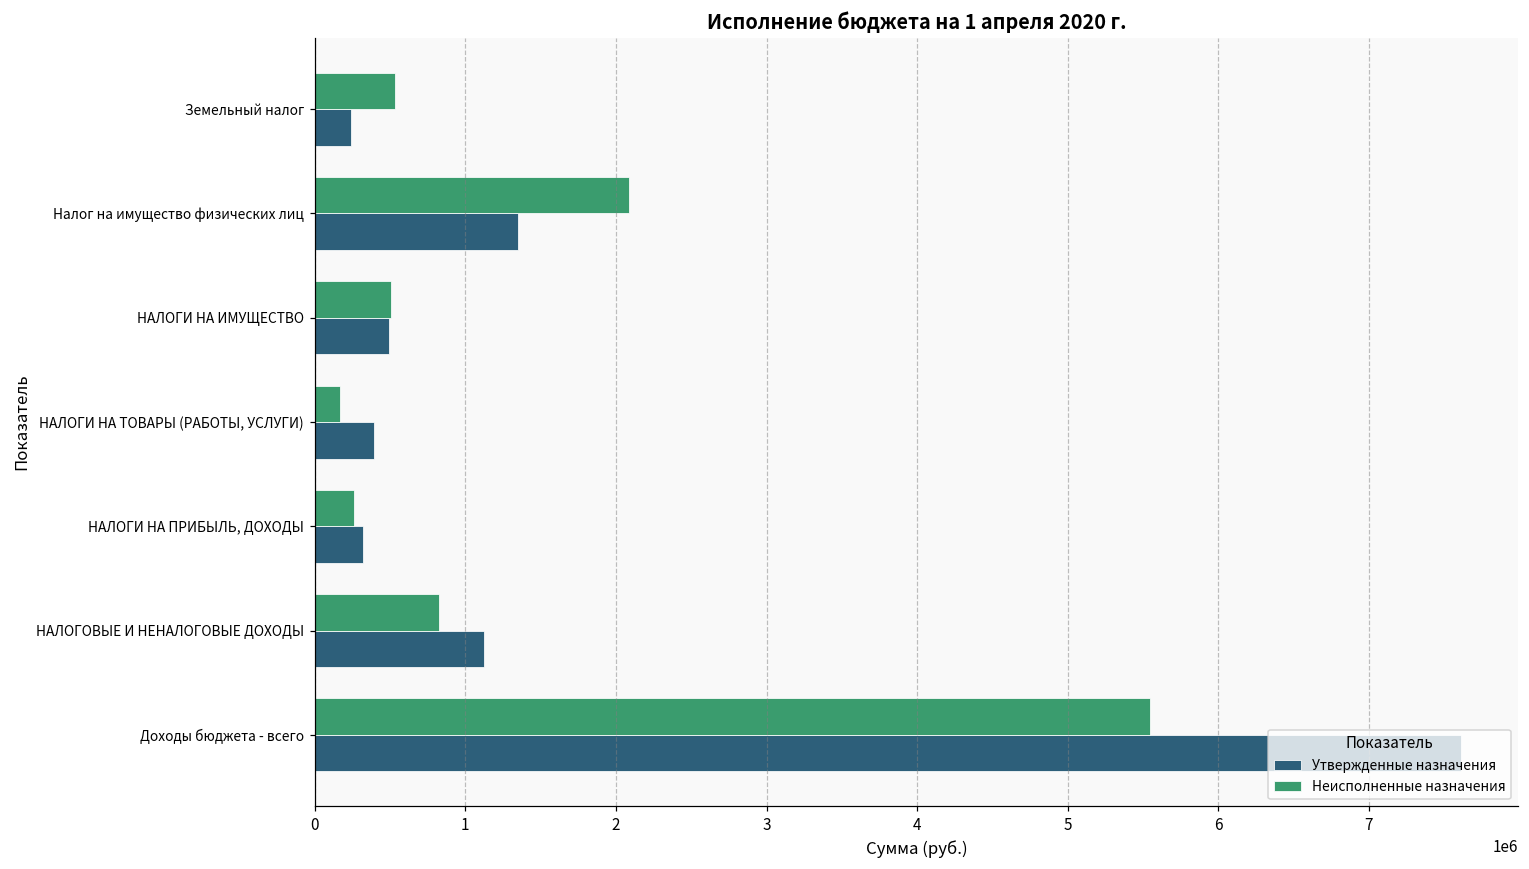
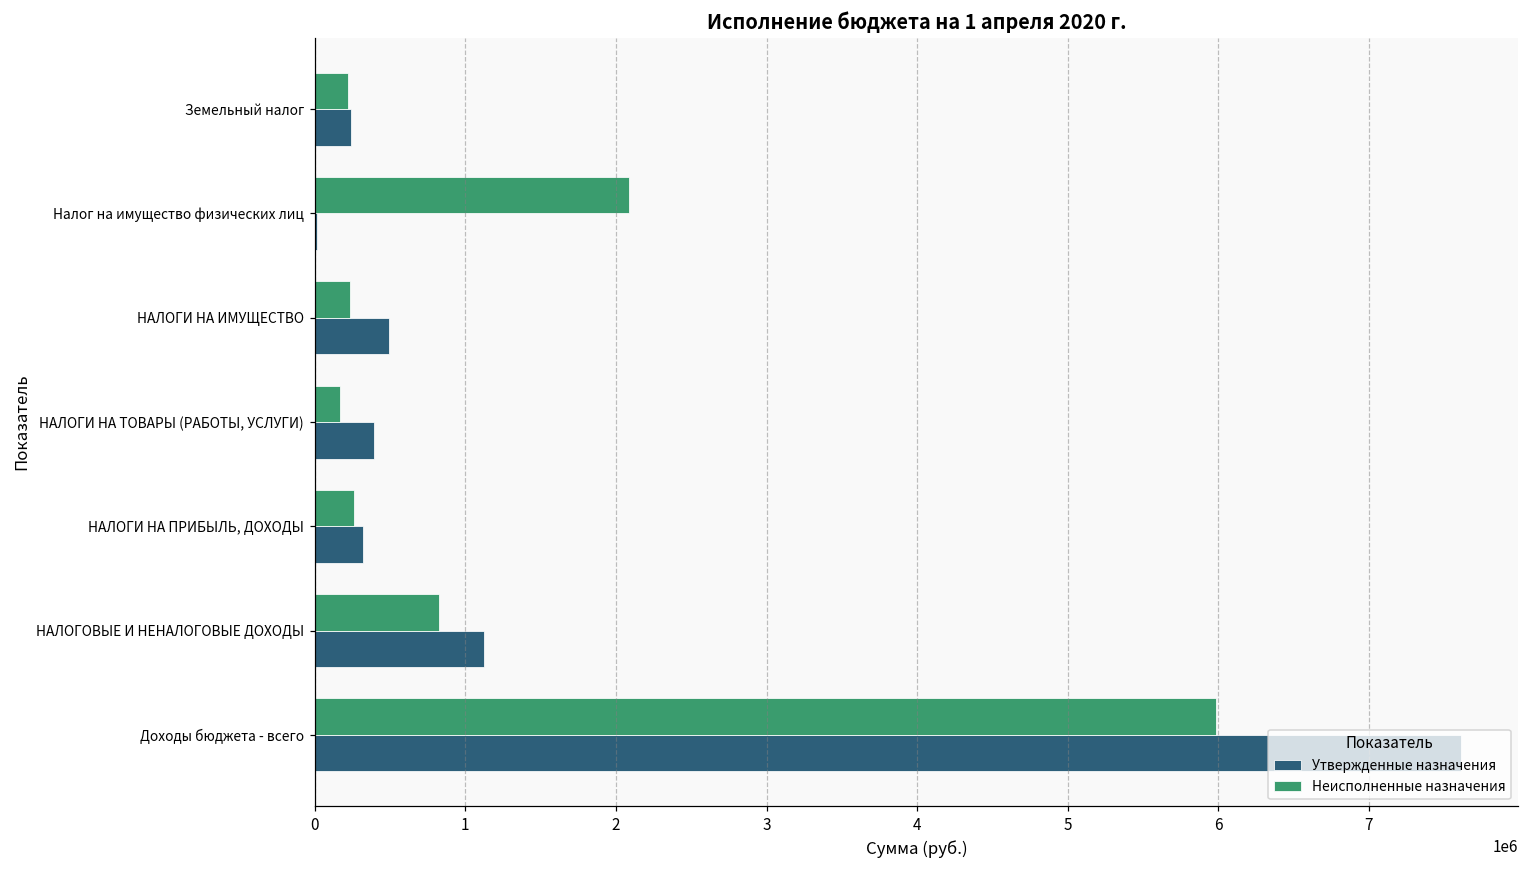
Неисполненные назначения, Земельный налог: 530000 -> 220000
Утвержденные назначения, Налог на имущество физических лиц: 1350000 -> 10000
Неисполненные назначения, НАЛОГИ НА ИМУЩЕСТВО: 500000 -> 230000
Неисполненные назначения, Доходы бюджета - всего: 5550000 -> 5990000
